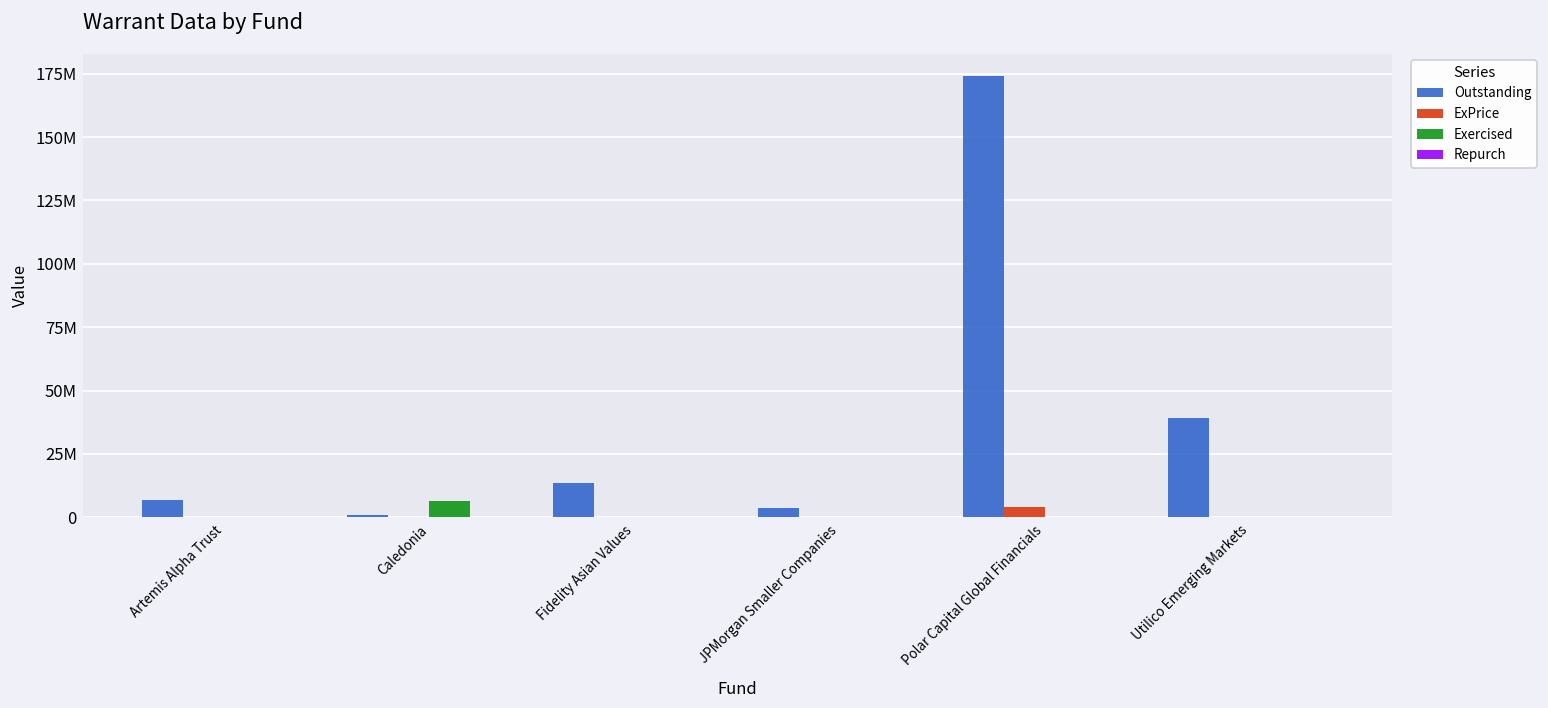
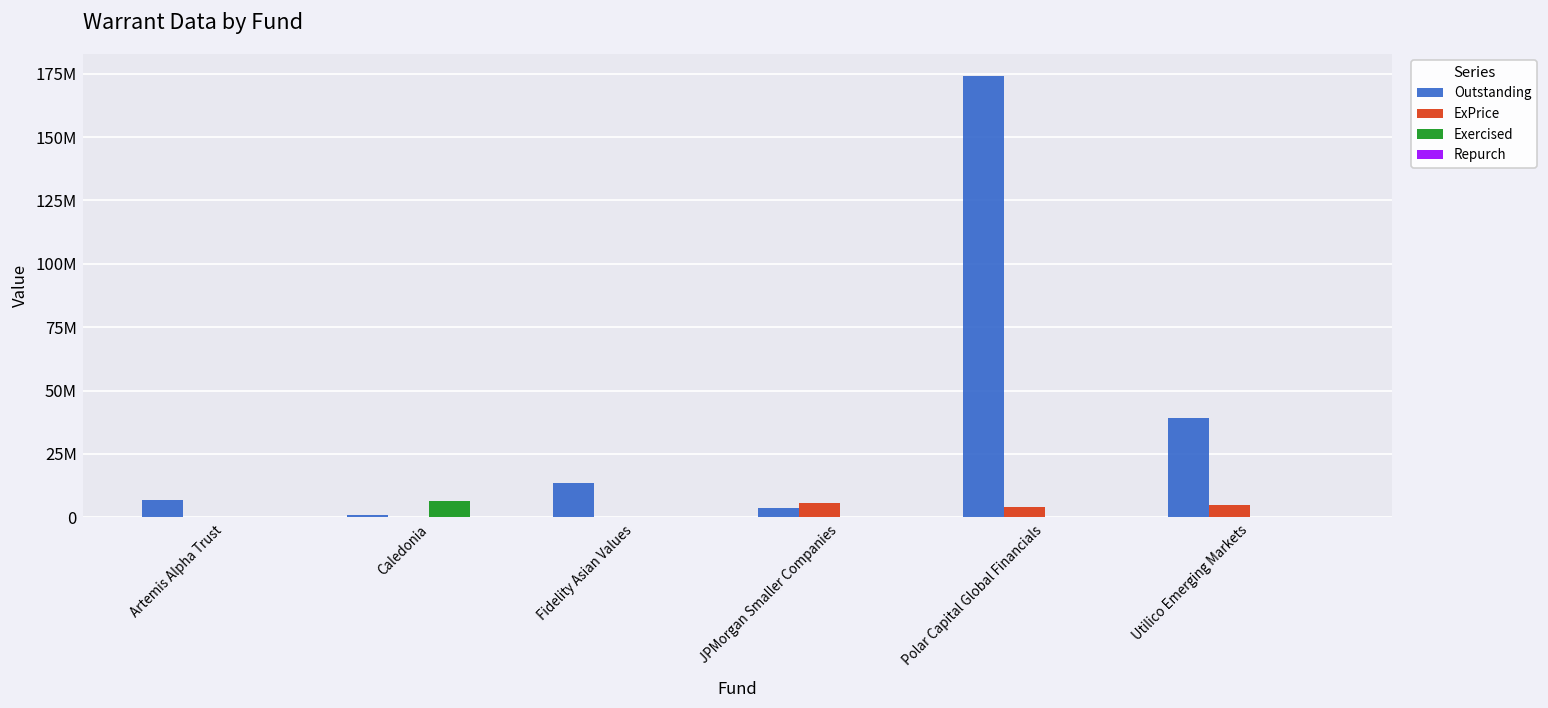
ExPrice, JPMorgan Smaller Companies: 0 -> 6000000
ExPrice, Utilico Emerging Markets: 0 -> 5000000
